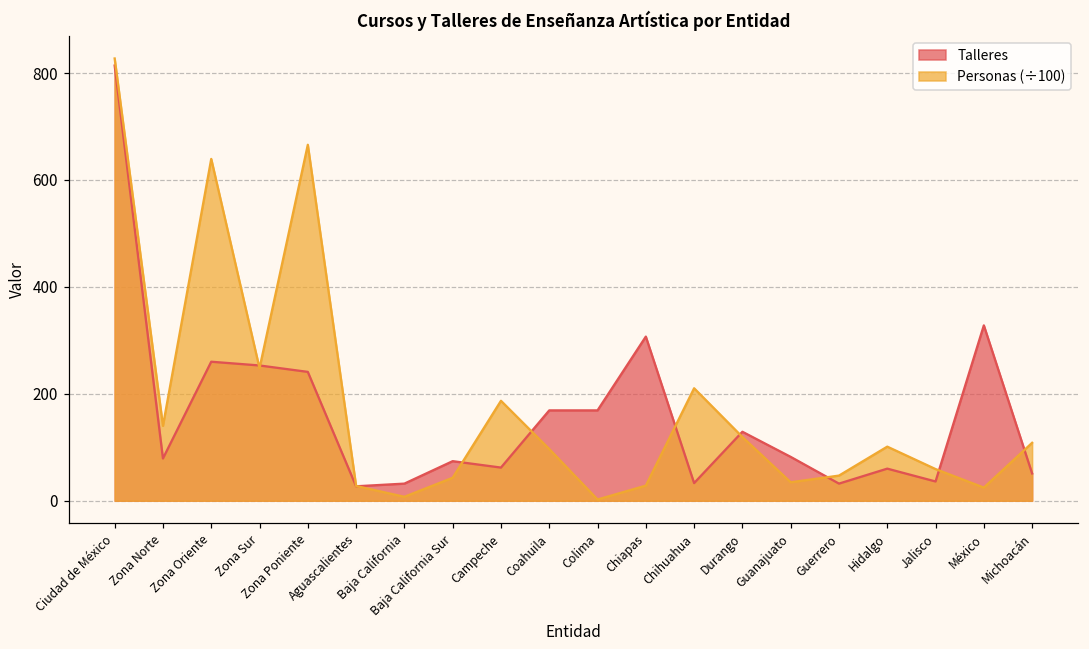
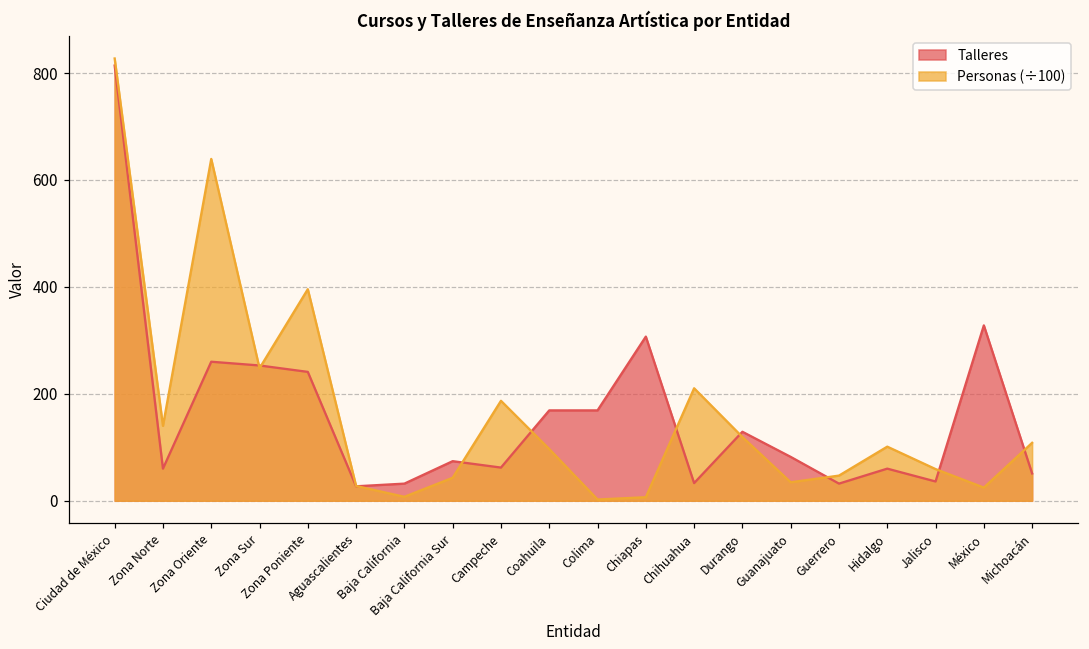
Talleres, Zona Norte: 80 -> 60
Personas (÷100), Zona Poniente: 670 -> 400
Personas (÷100), Chiapas: 30 -> 10
